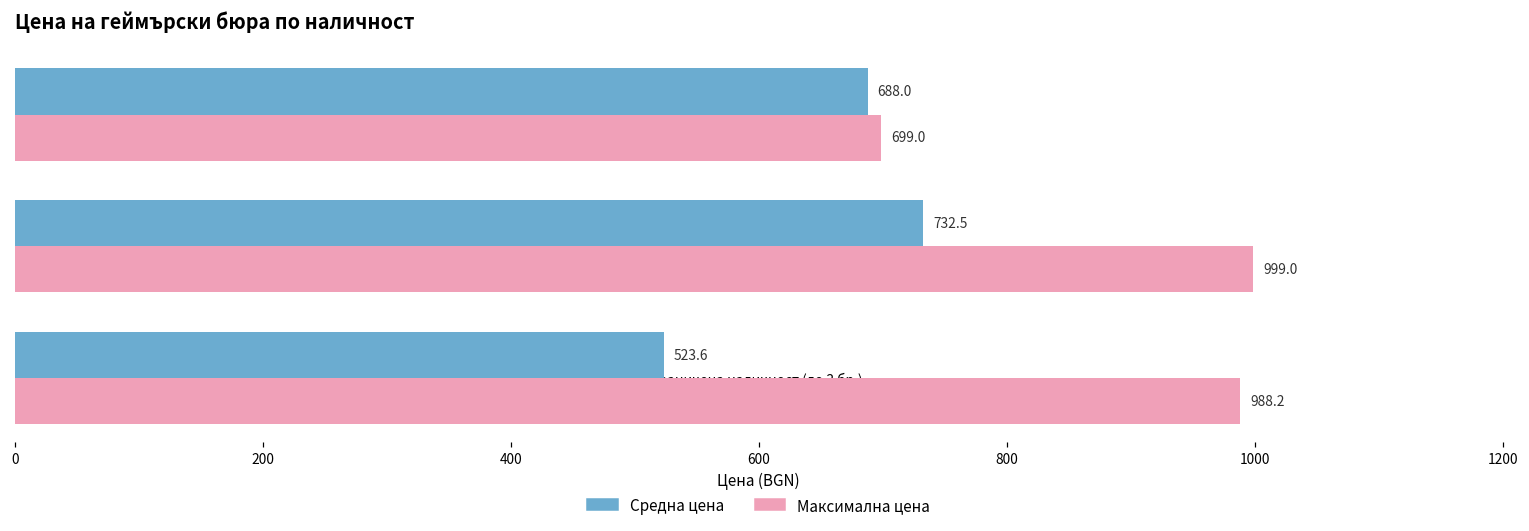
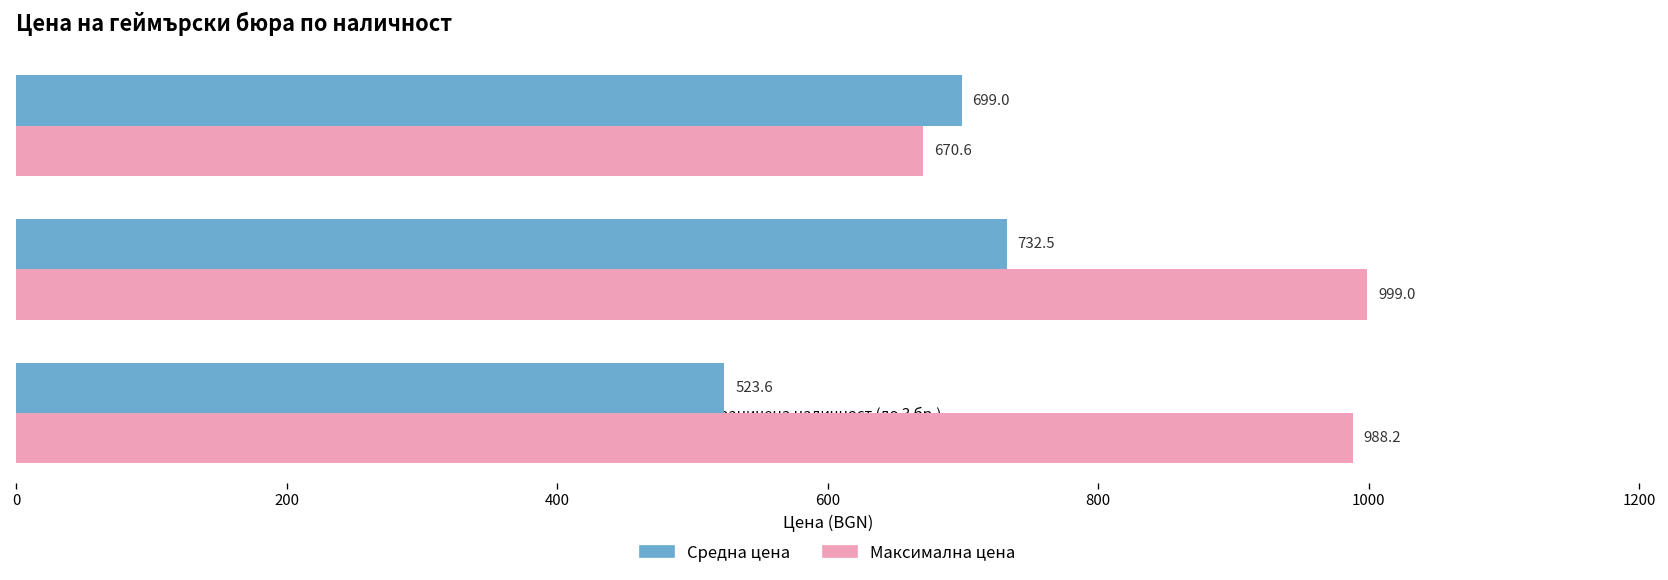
Средна цена, не е в наличност: 688.0 -> 699.0
Максимална цена, не е в наличност: 699.0 -> 670.6
